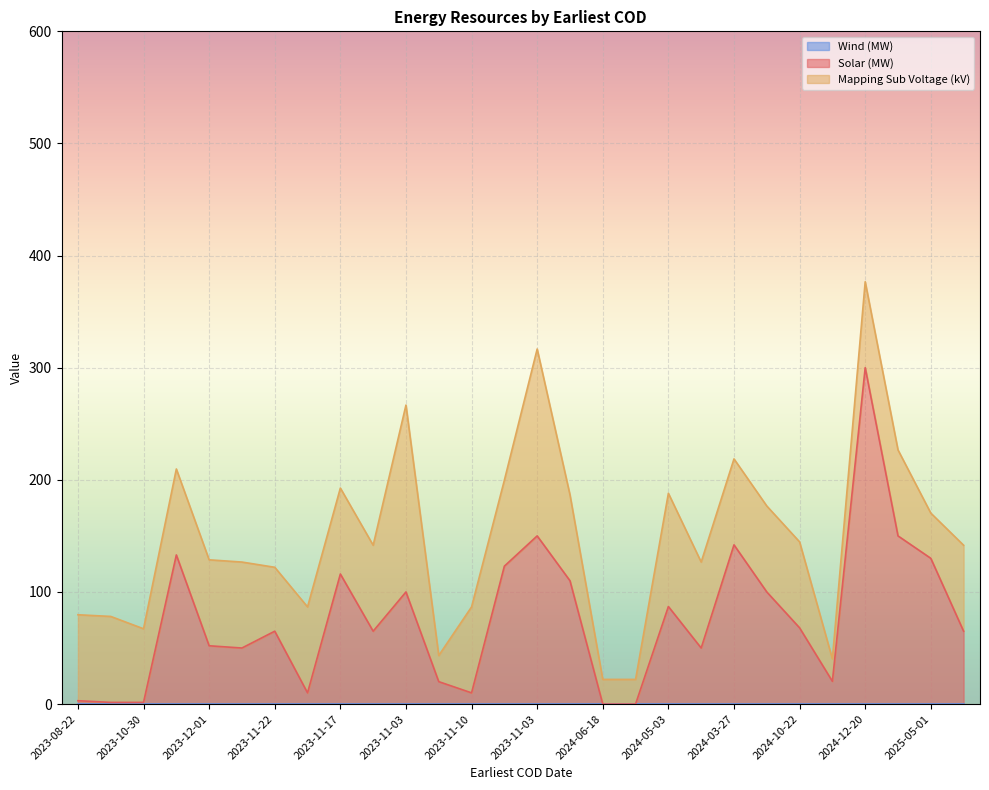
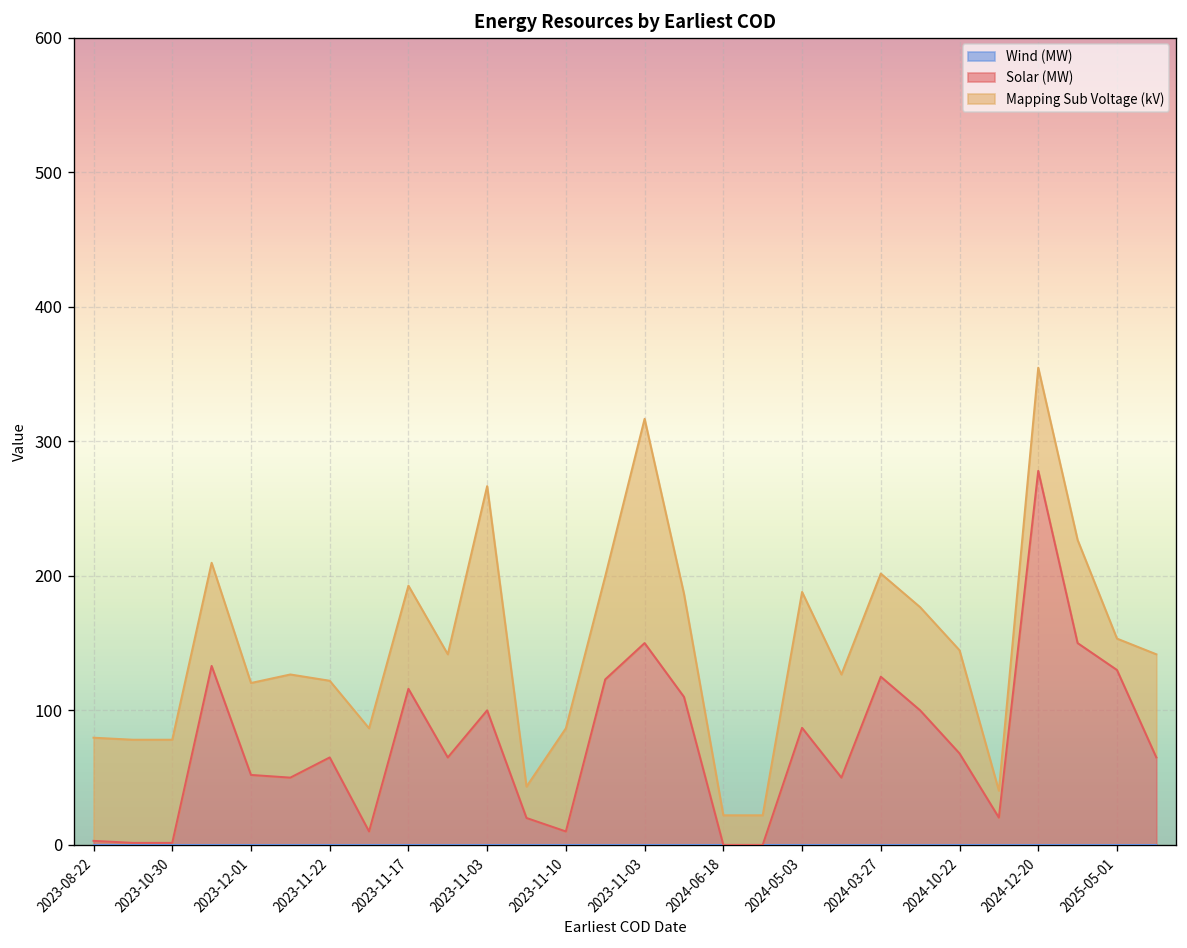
Mapping Sub Voltage (kV), 2023-10-30: 66 -> 77
Mapping Sub Voltage (kV), 2023-12-01: 77 -> 68
Solar (MW), 2024-03-27: 142 -> 125
Solar (MW), 2024-12-20: 300 -> 278
Mapping Sub Voltage (kV), 2025-05-01: 40 -> 23
